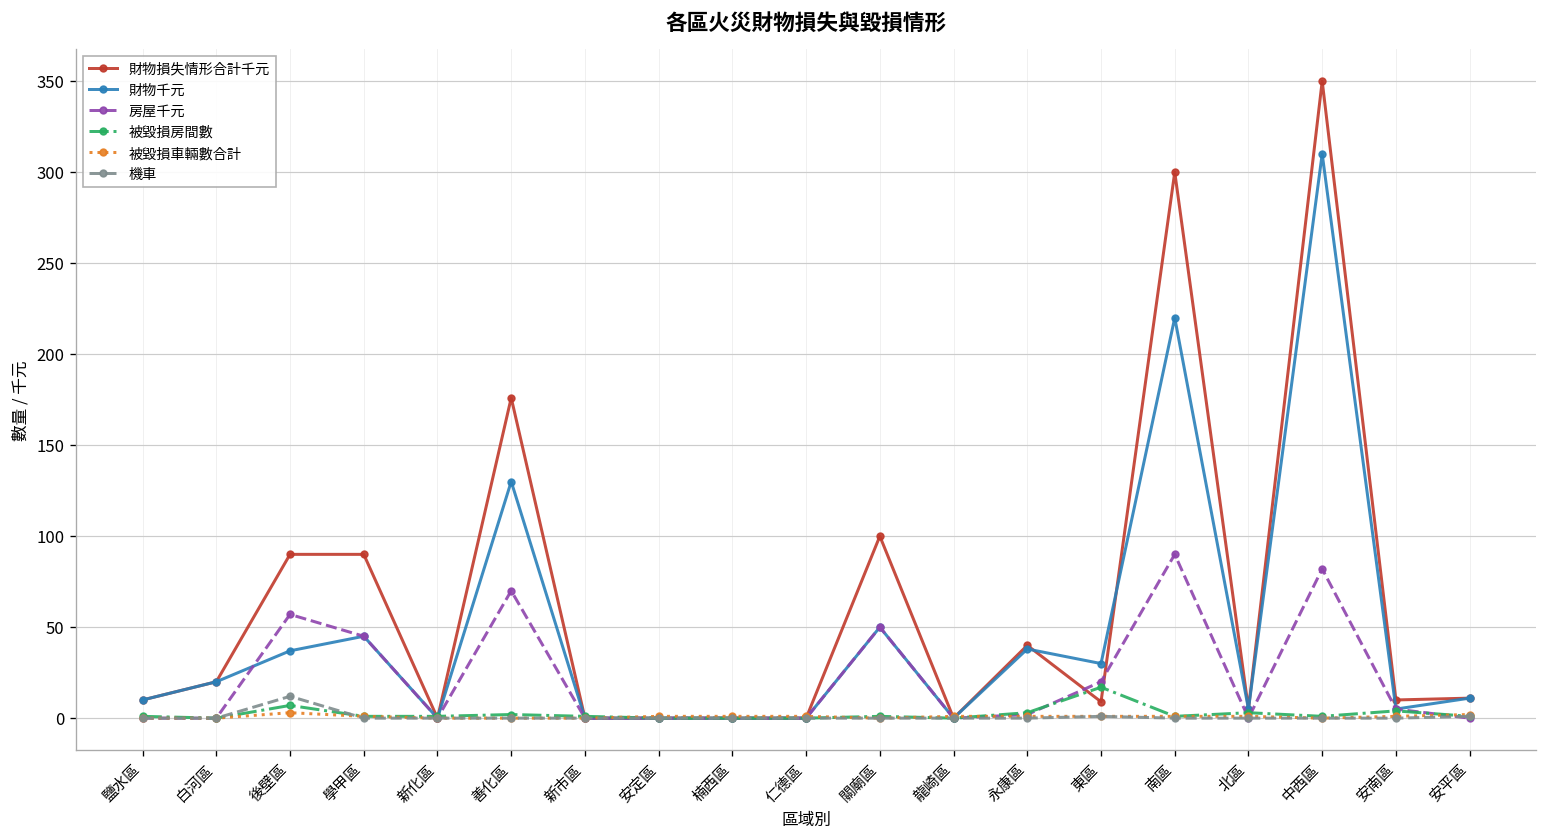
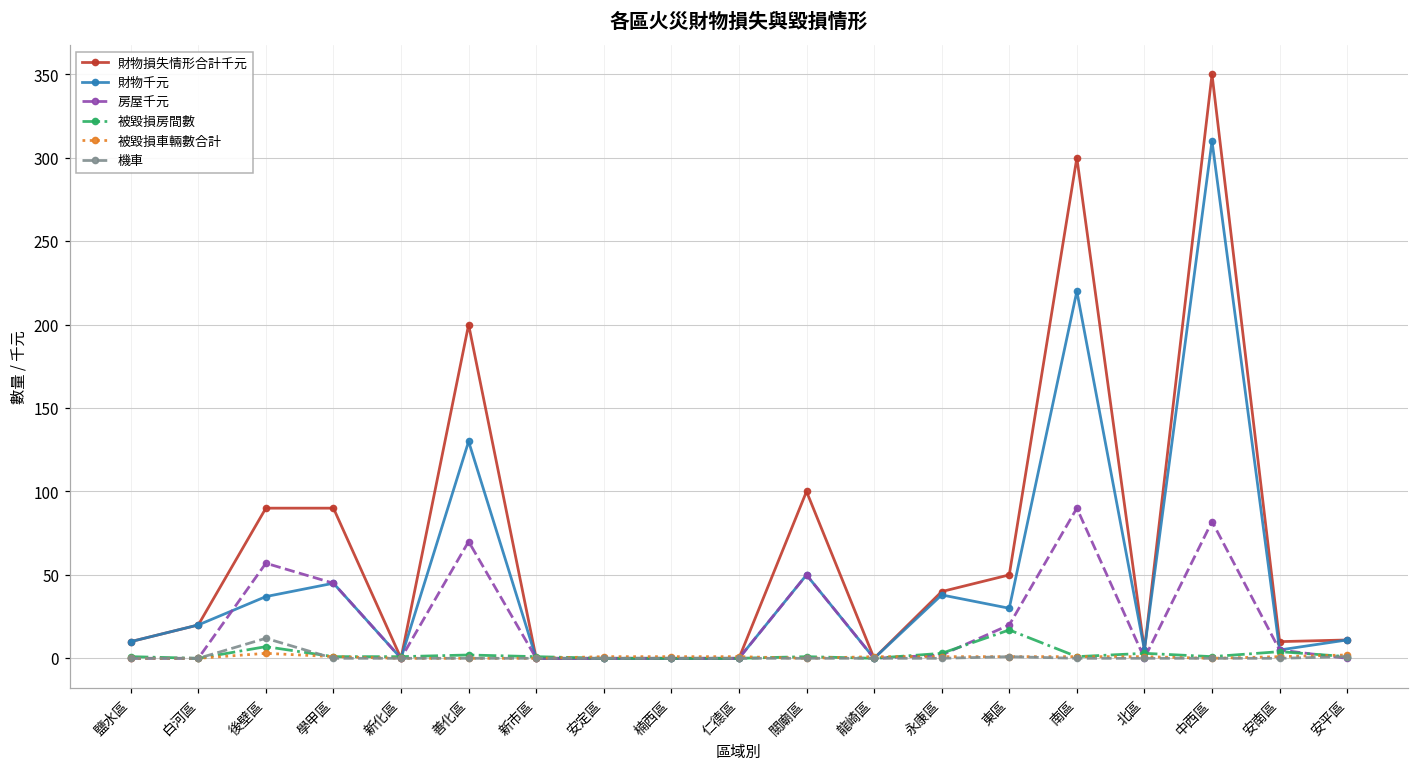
財物損失情形合計千元, 善化區: 176 -> 200
財物損失情形合計千元, 東區: 9 -> 50
